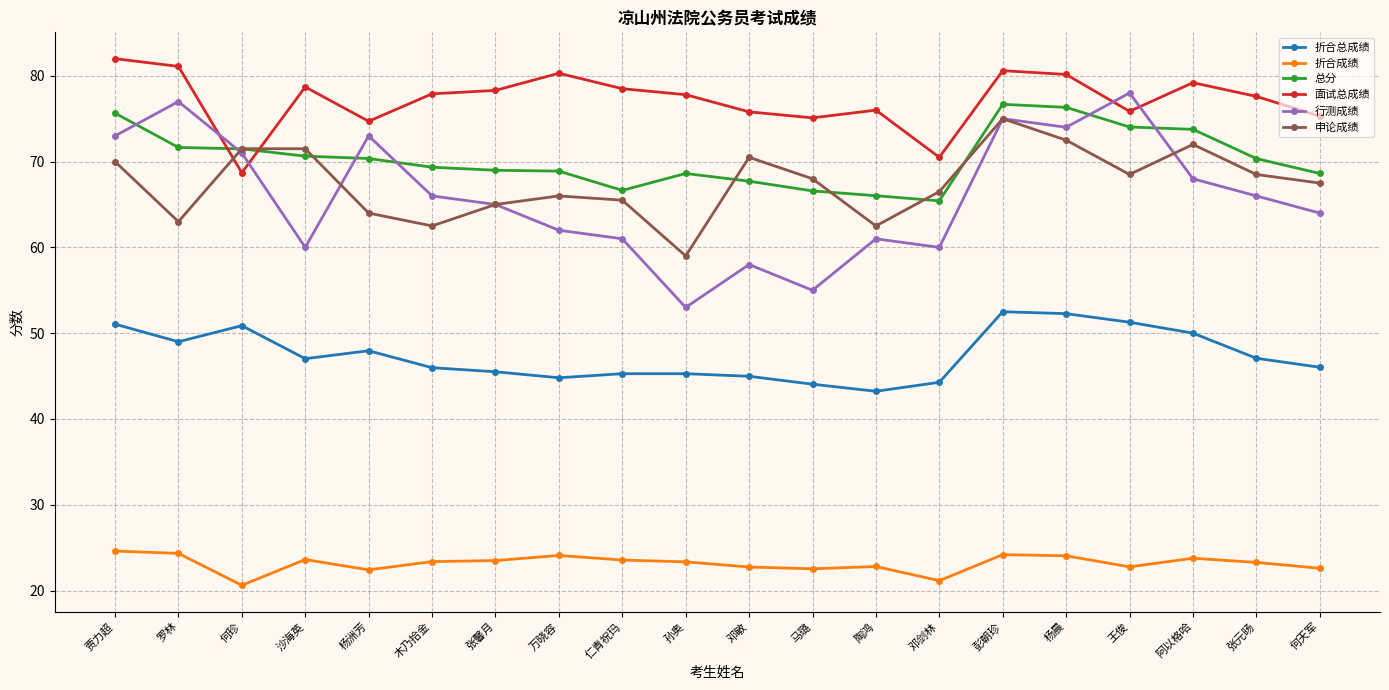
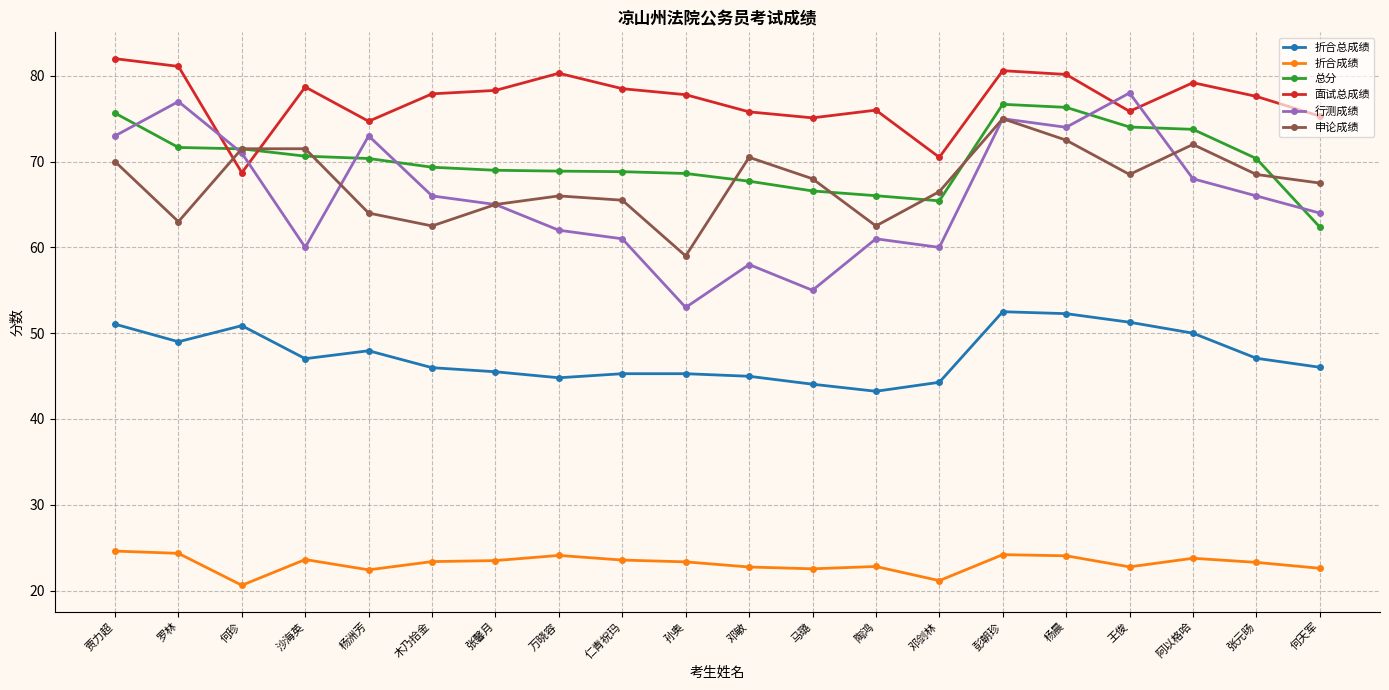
总分, 仁青祝玛: 67 -> 69
总分, 何天军: 69 -> 62
